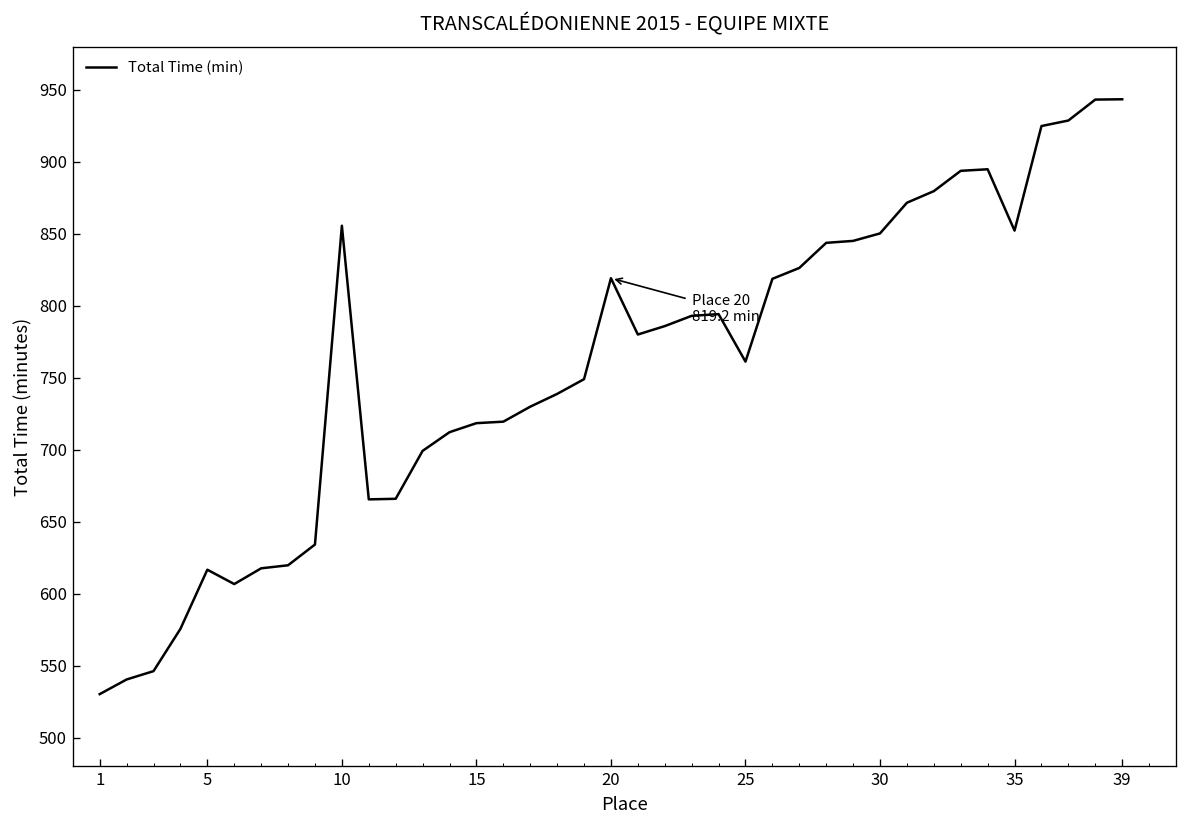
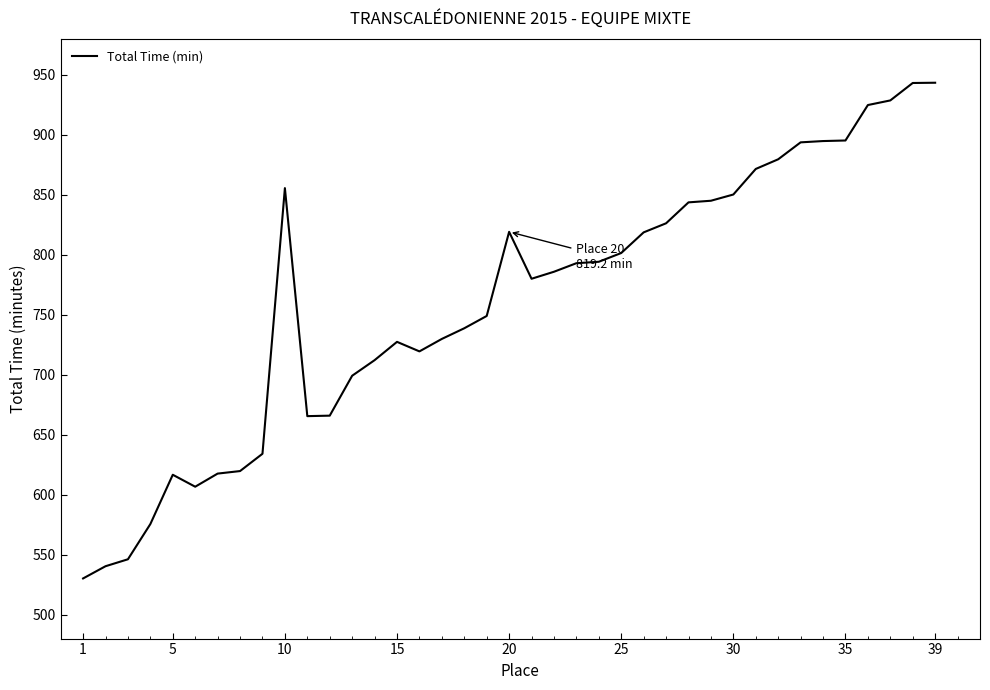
15: 718 -> 727
25: 761 -> 802
35: 852 -> 895
